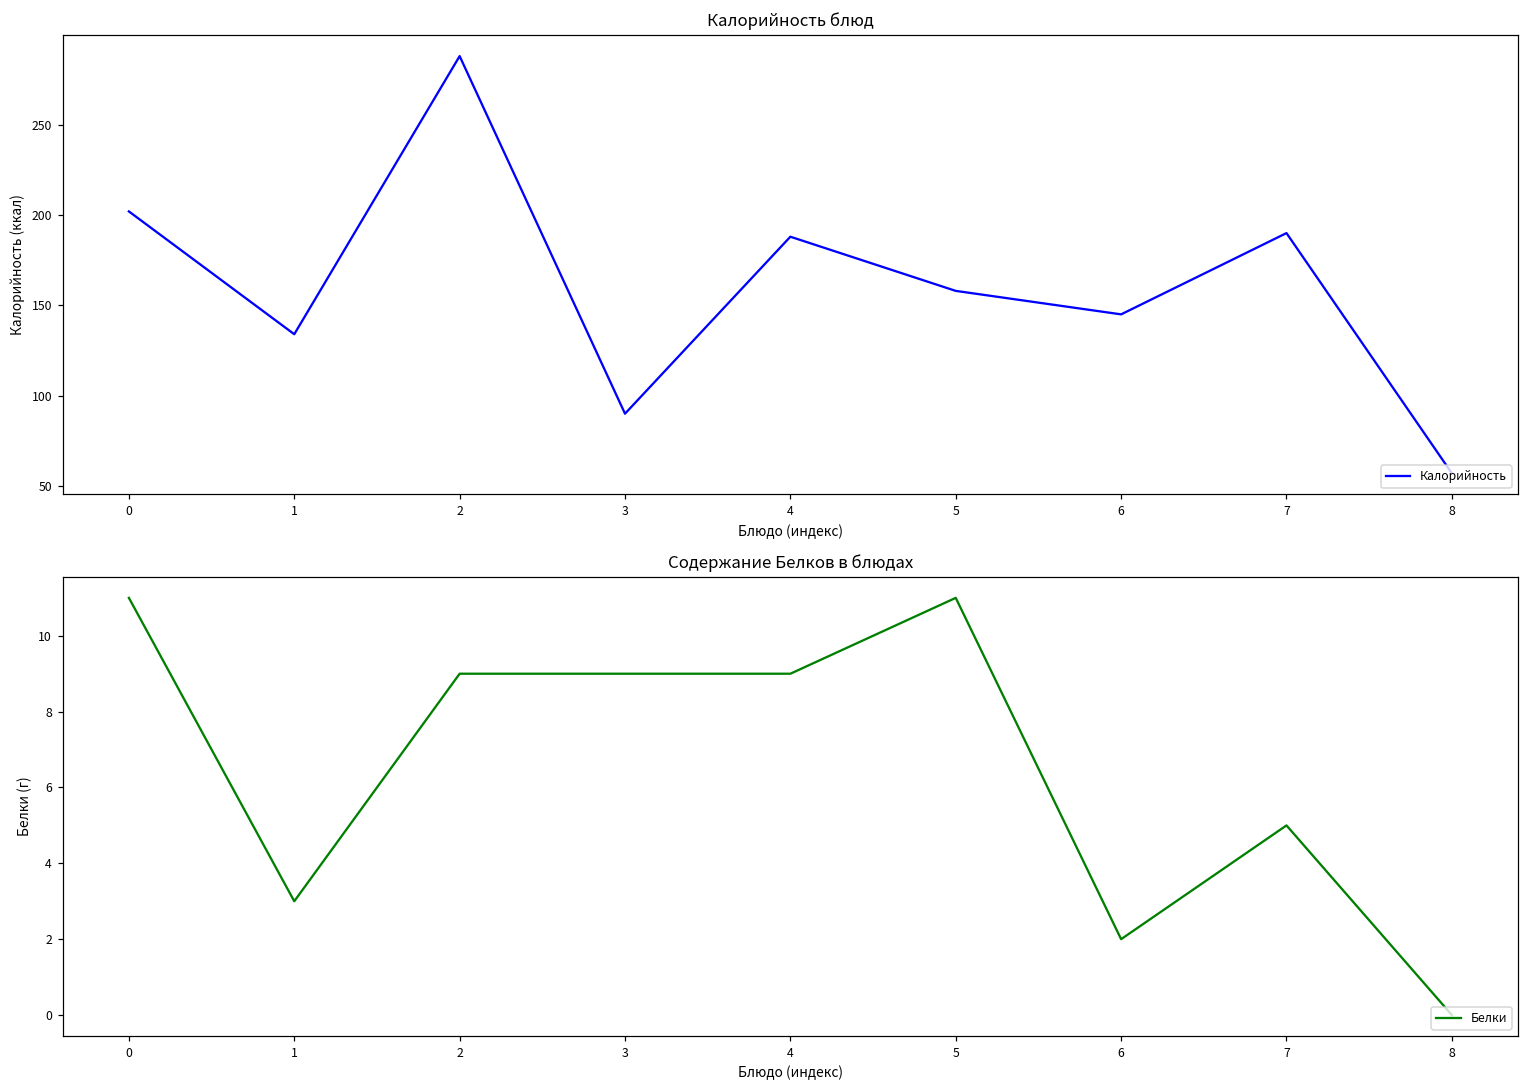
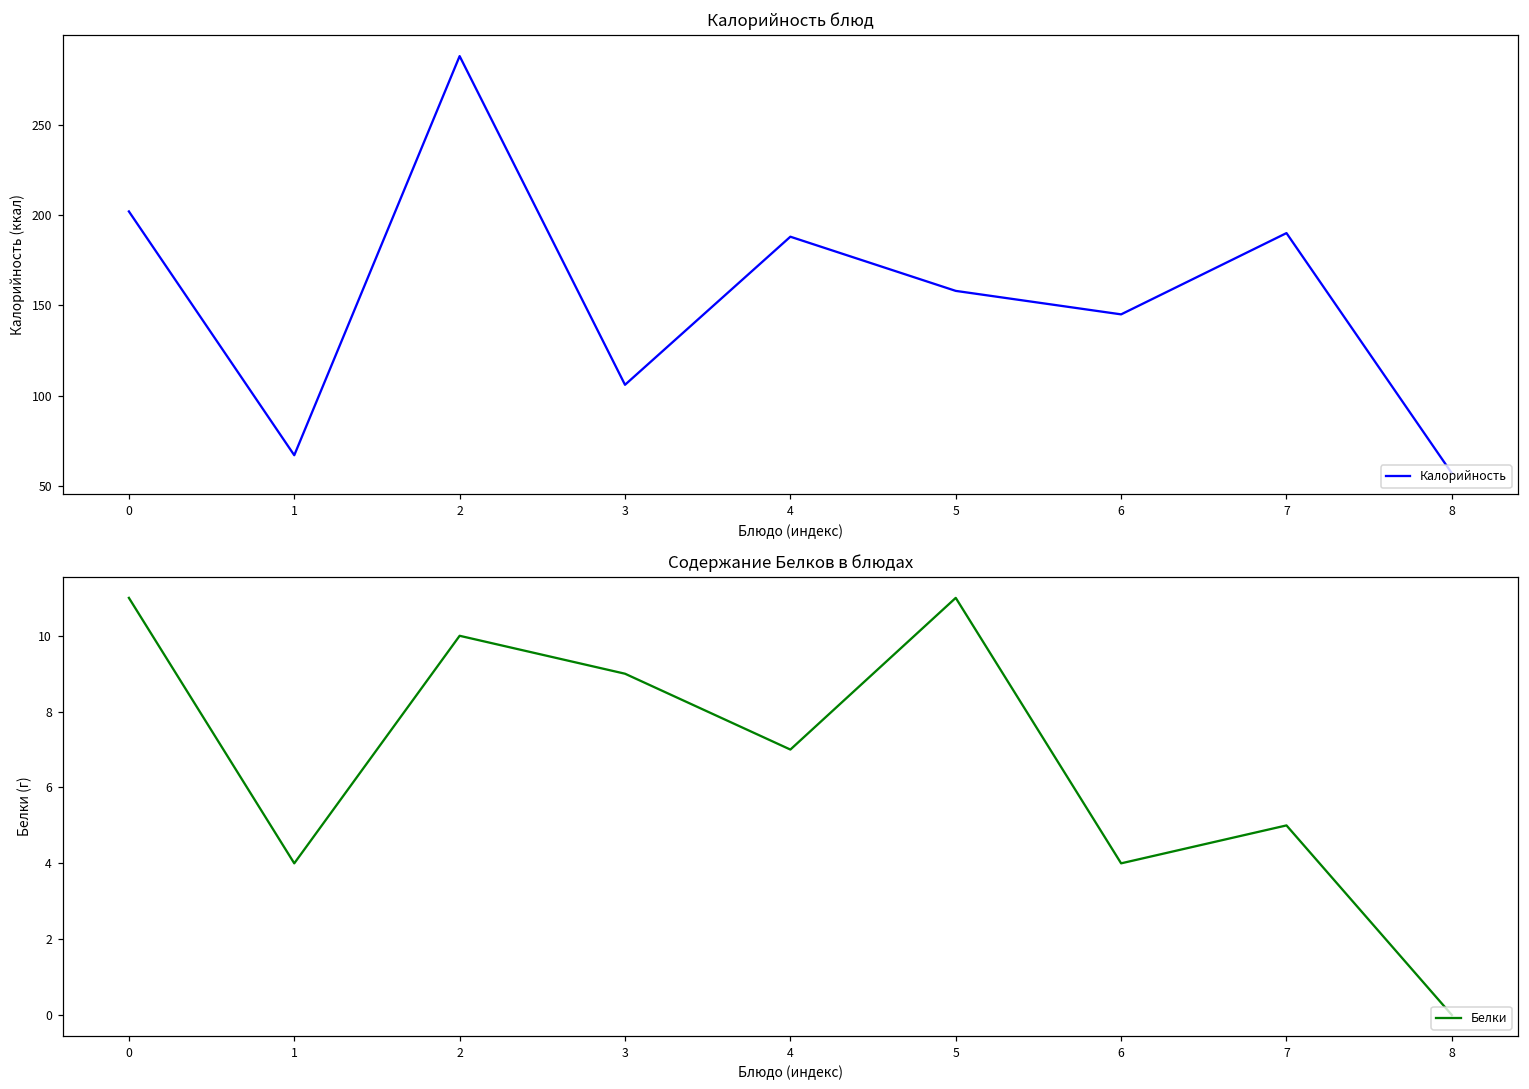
Калорийность блюд, 1: 134 -> 67
Калорийность блюд, 3: 90 -> 106
Содержание Белков в блюдах, 1: 3 -> 4
Содержание Белков в блюдах, 2: 9 -> 10
Содержание Белков в блюдах, 4: 9 -> 7
Содержание Белков в блюдах, 6: 2 -> 4
